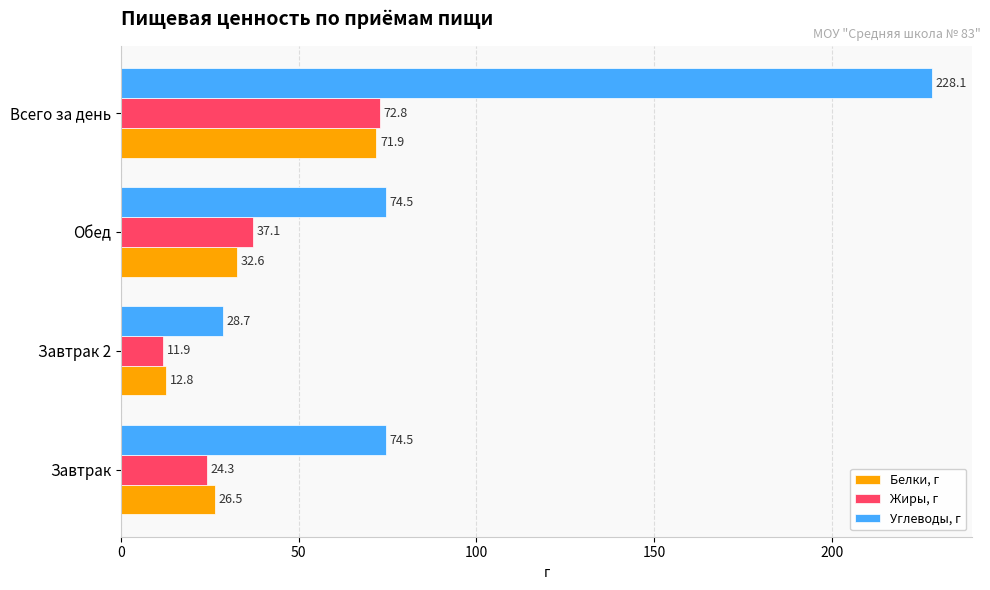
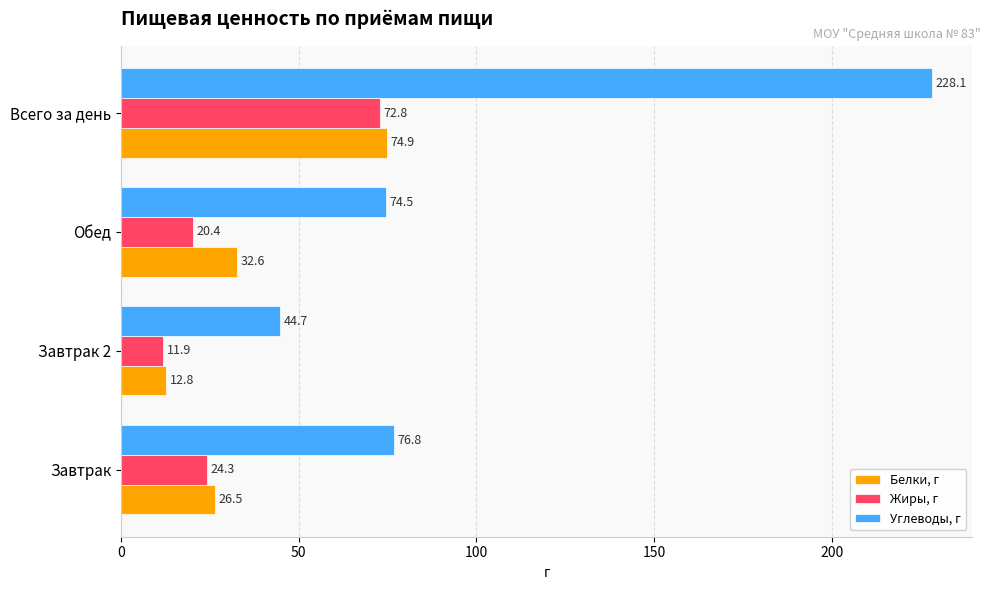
Белки, г, Всего за день: 71.9 -> 74.9
Жиры, г, Обед: 37.1 -> 20.4
Углеводы, г, Завтрак 2: 28.7 -> 44.7
Углеводы, г, Завтрак: 74.5 -> 76.8
